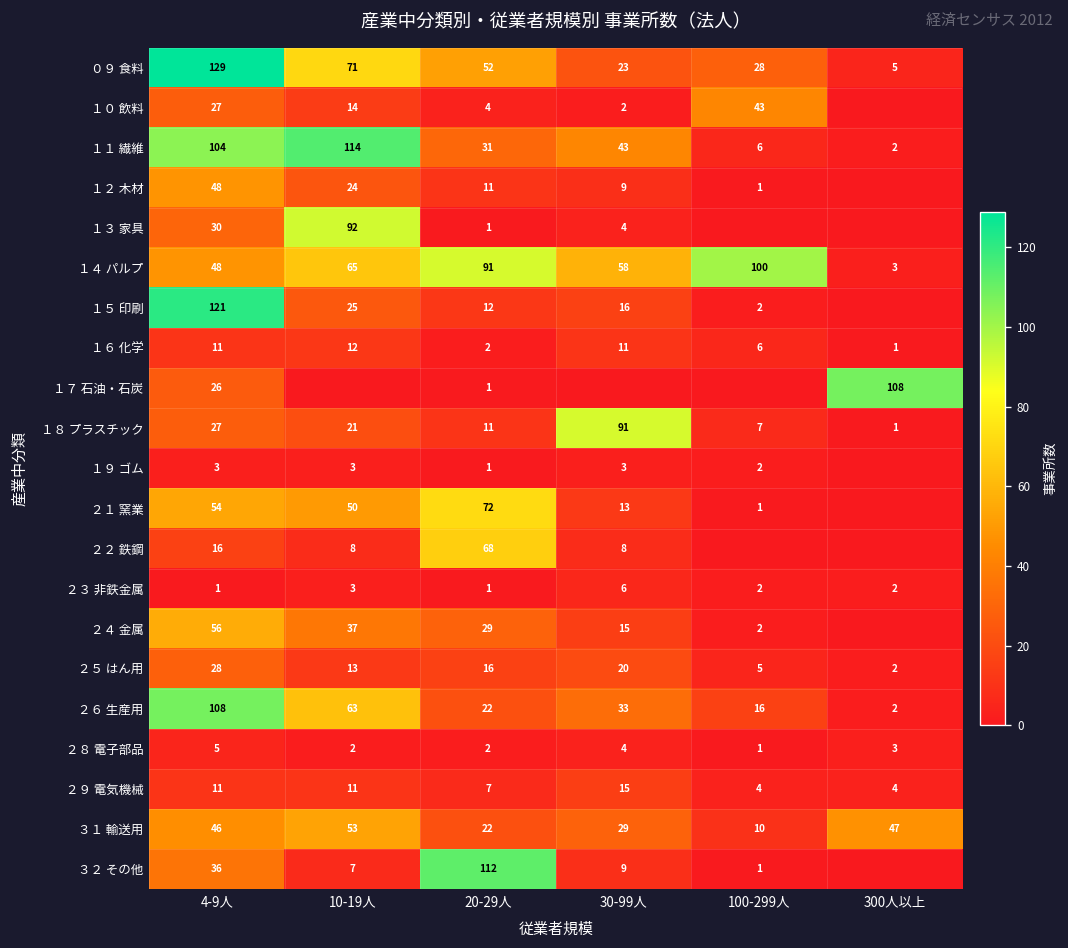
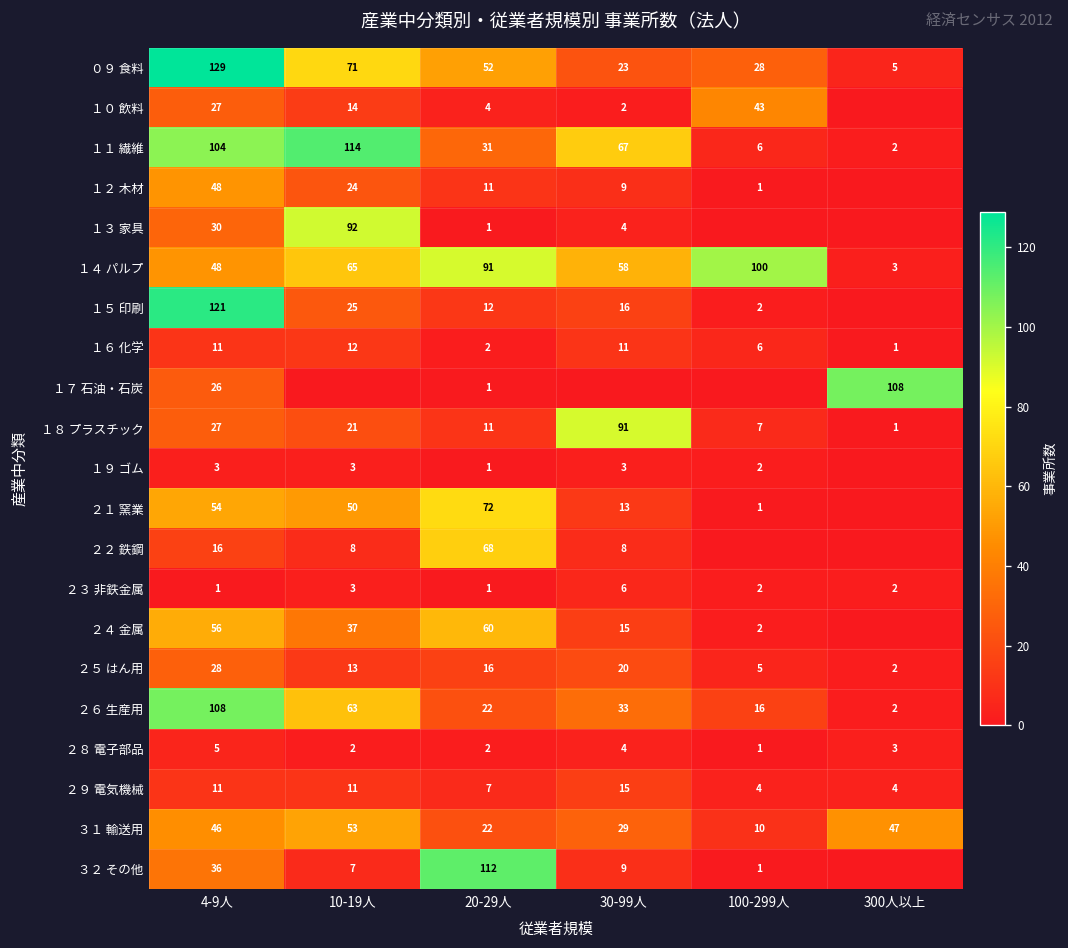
１１ 繊維, 30-99人: 43 -> 67
２４ 金属, 20-29人: 29 -> 60
